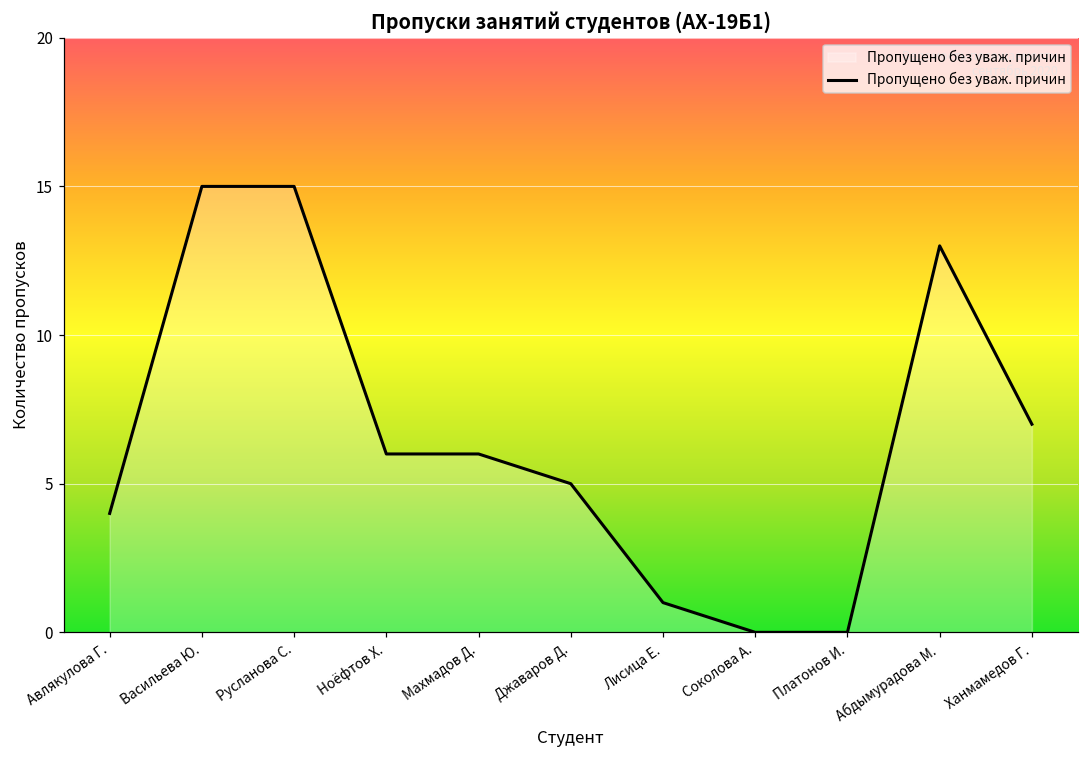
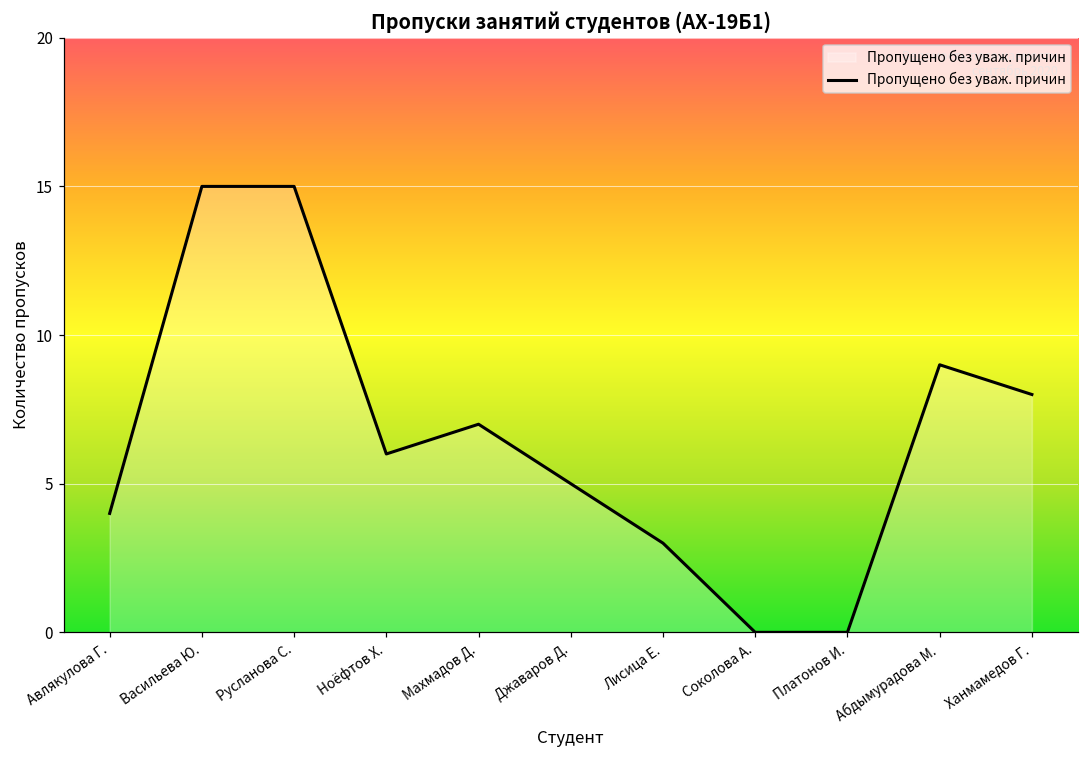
Махмадов Д.: 6 -> 7
Лисица Е.: 1 -> 3
Абдымурадова М.: 13 -> 9
Ханмамедов Г.: 7 -> 8
